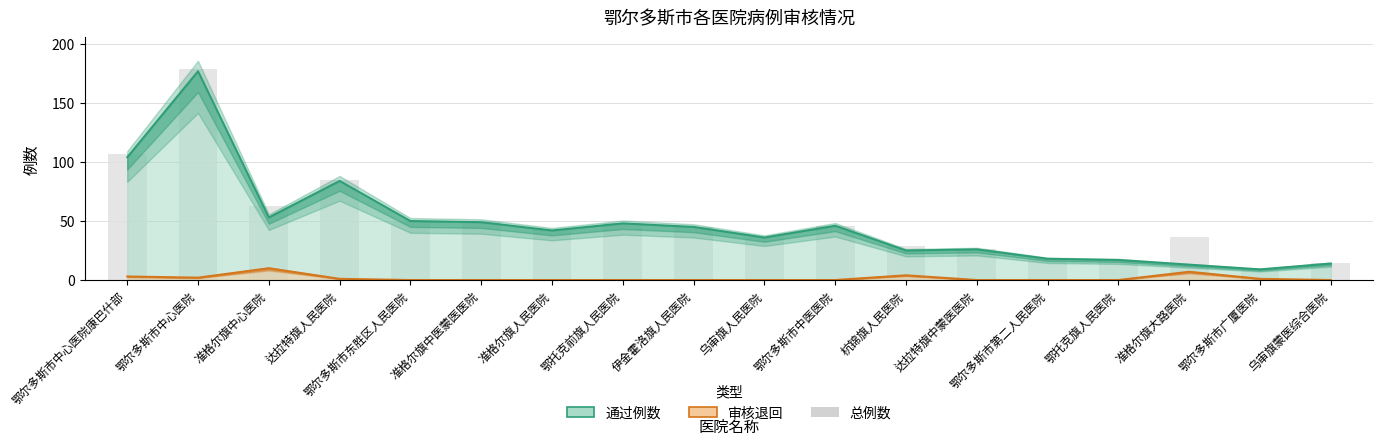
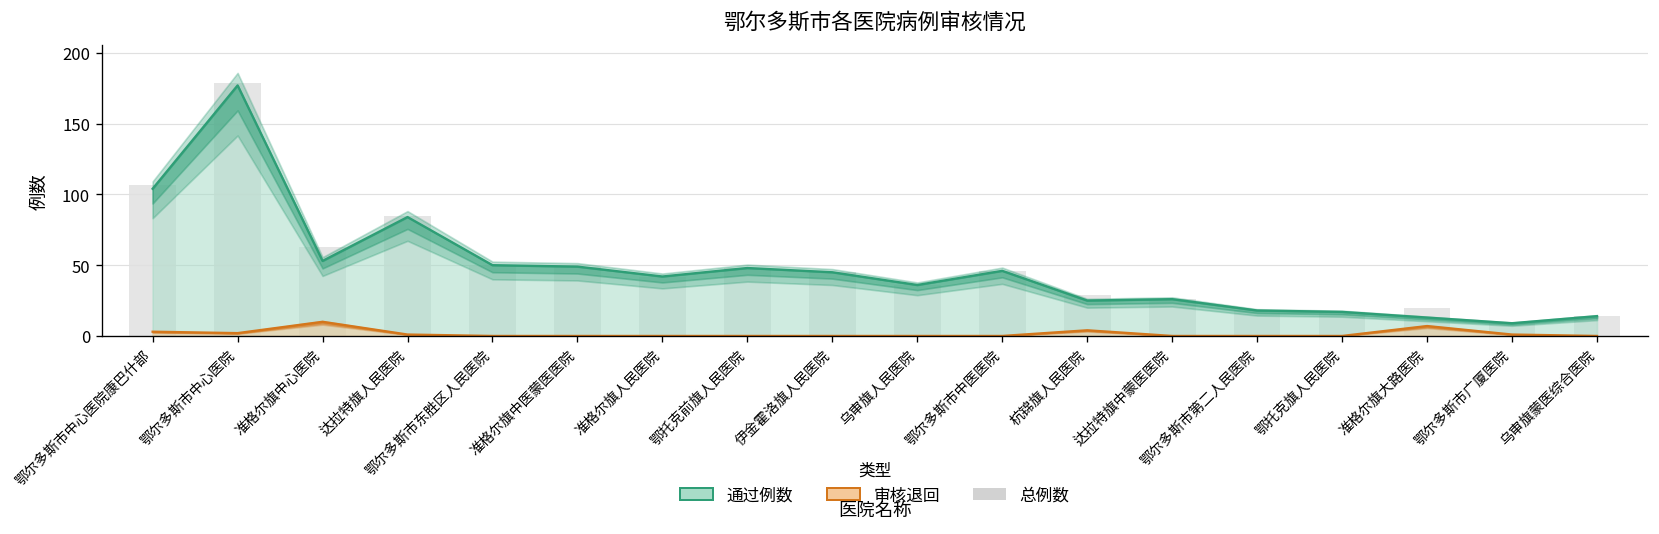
总例数, 准格尔旗大路医院: 36 -> 20
